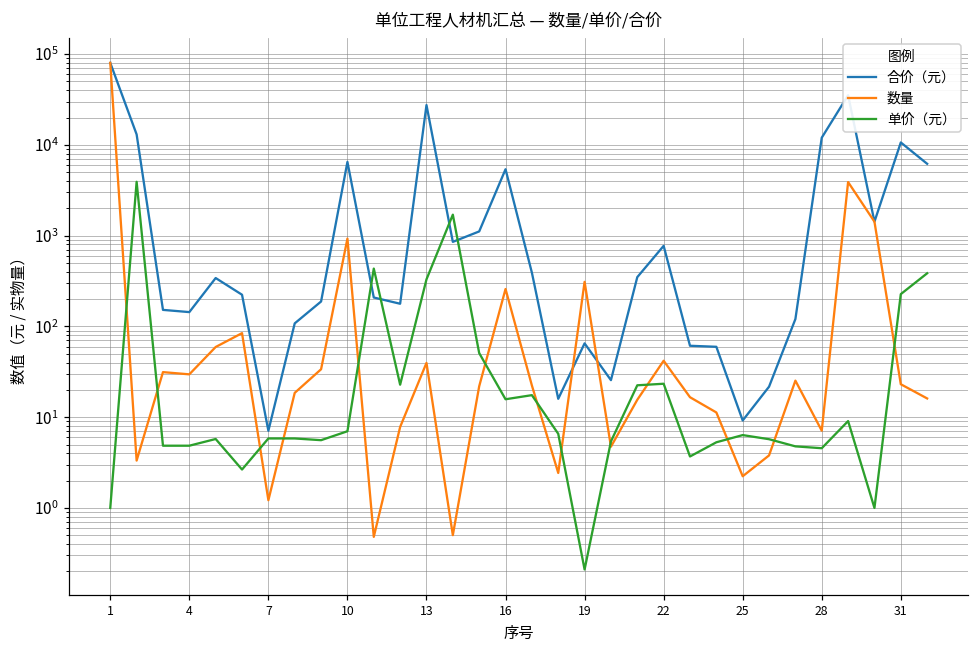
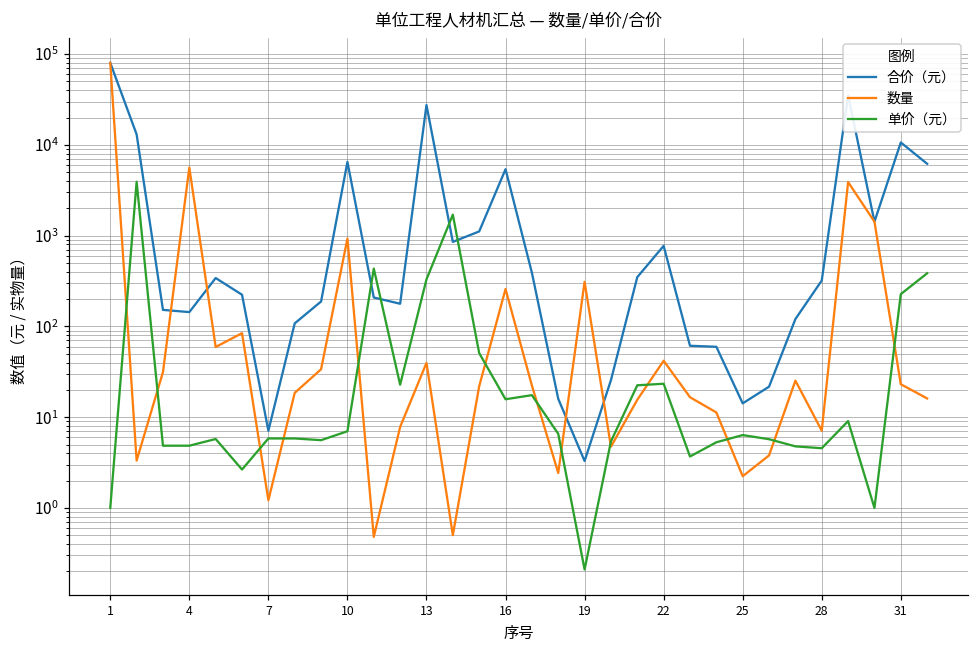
数量, 4: 30 -> 6000
合价（元）, 19: 70 -> 3.3
合价（元）, 25: 9 -> 14
合价（元）, 28: 12000 -> 320
